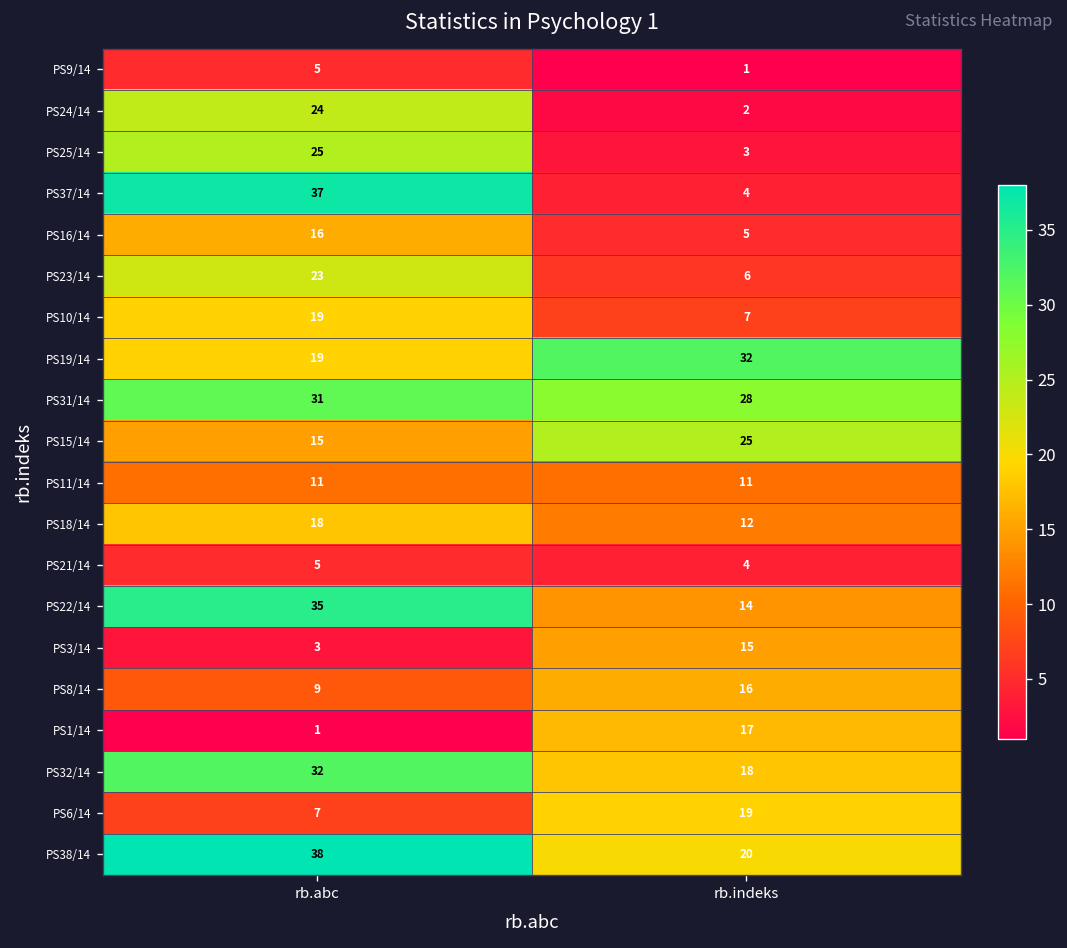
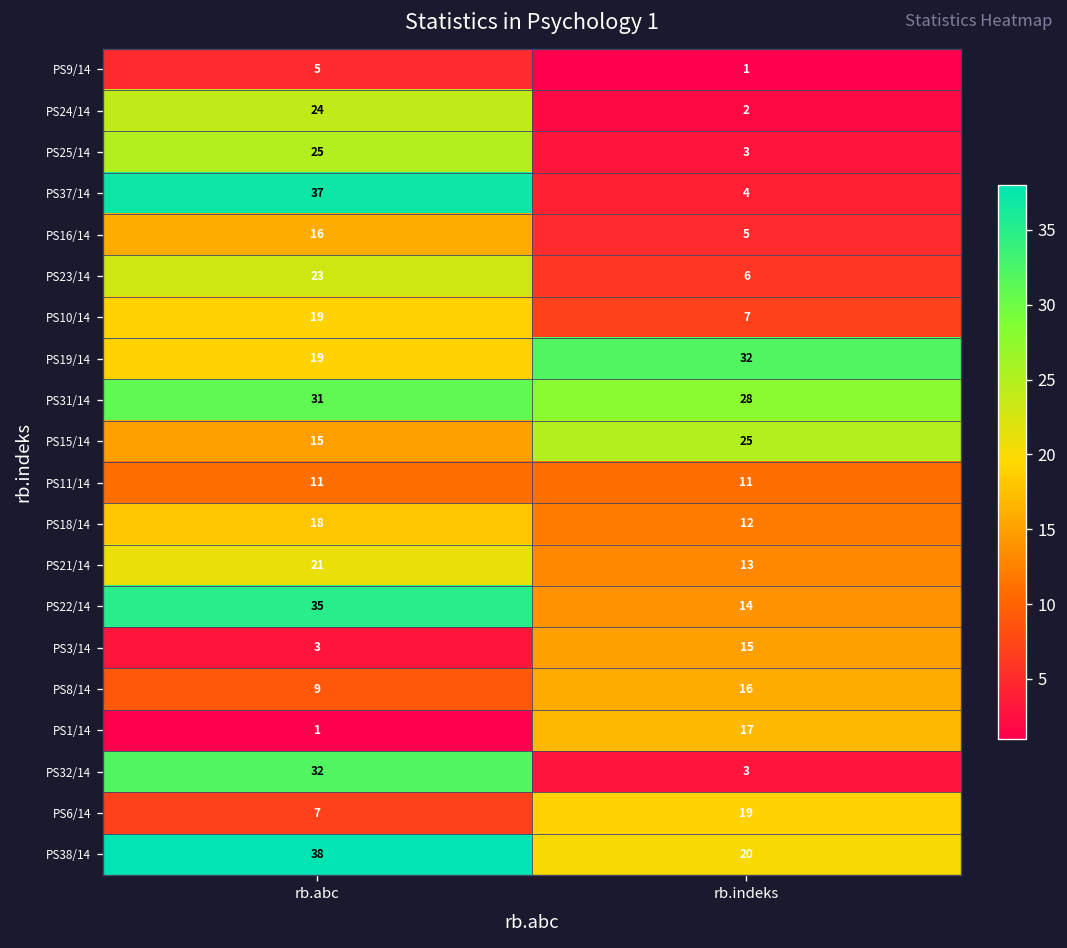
PS21/14, rb.abc: 5 -> 21
PS21/14, rb.indeks: 4 -> 13
PS32/14, rb.indeks: 18 -> 3
